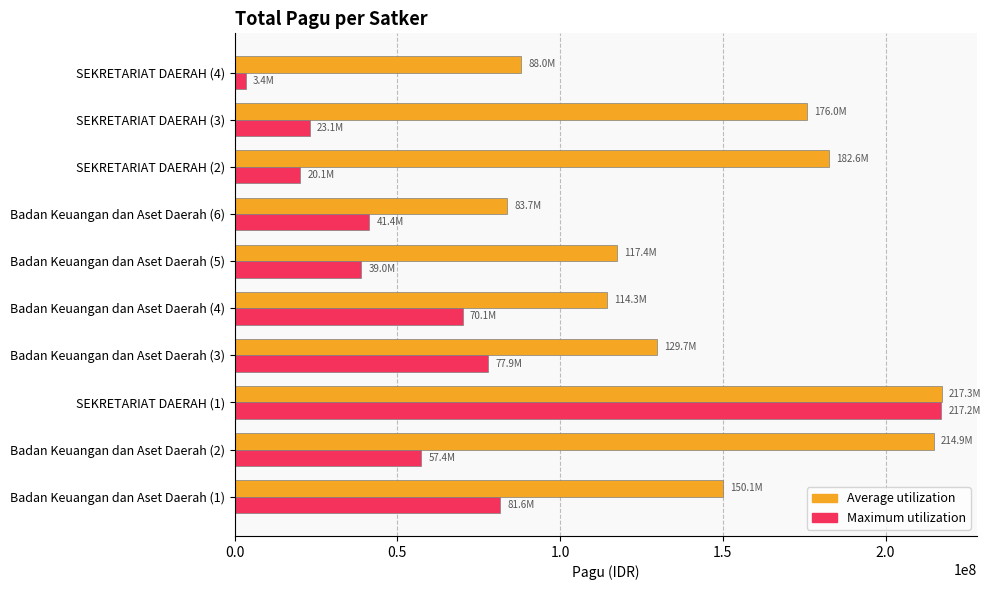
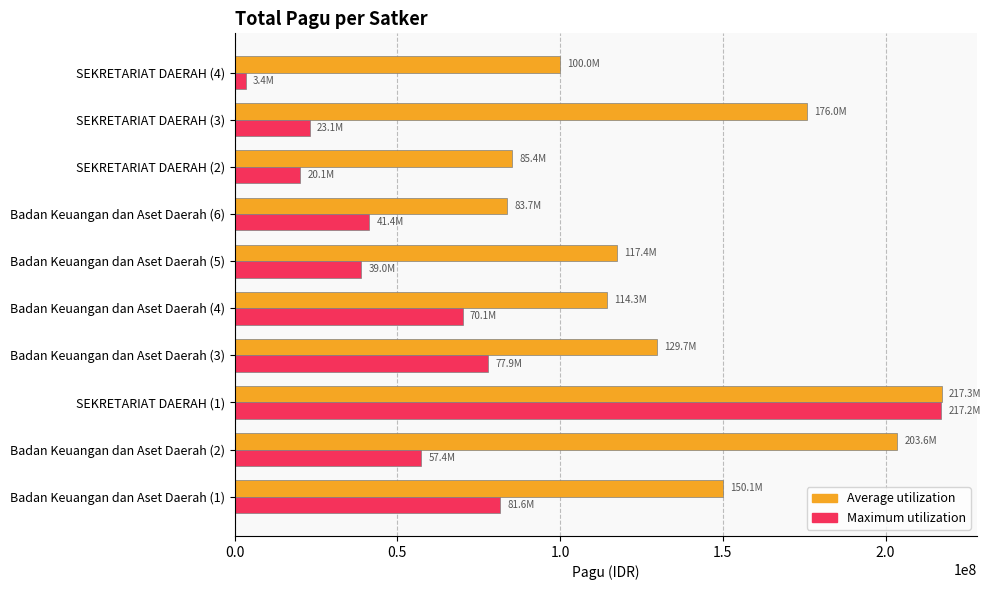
Average utilization, SEKRETARIAT DAERAH (4): 88.0M -> 100.0M
Average utilization, SEKRETARIAT DAERAH (2): 182.6M -> 85.4M
Average utilization, Badan Keuangan dan Aset Daerah (2): 214.9M -> 203.6M
